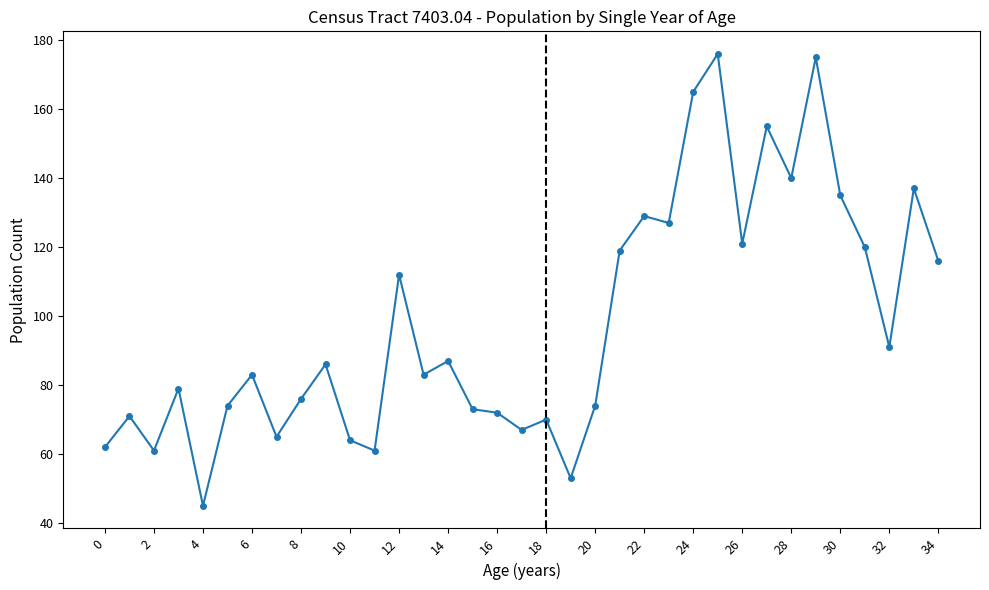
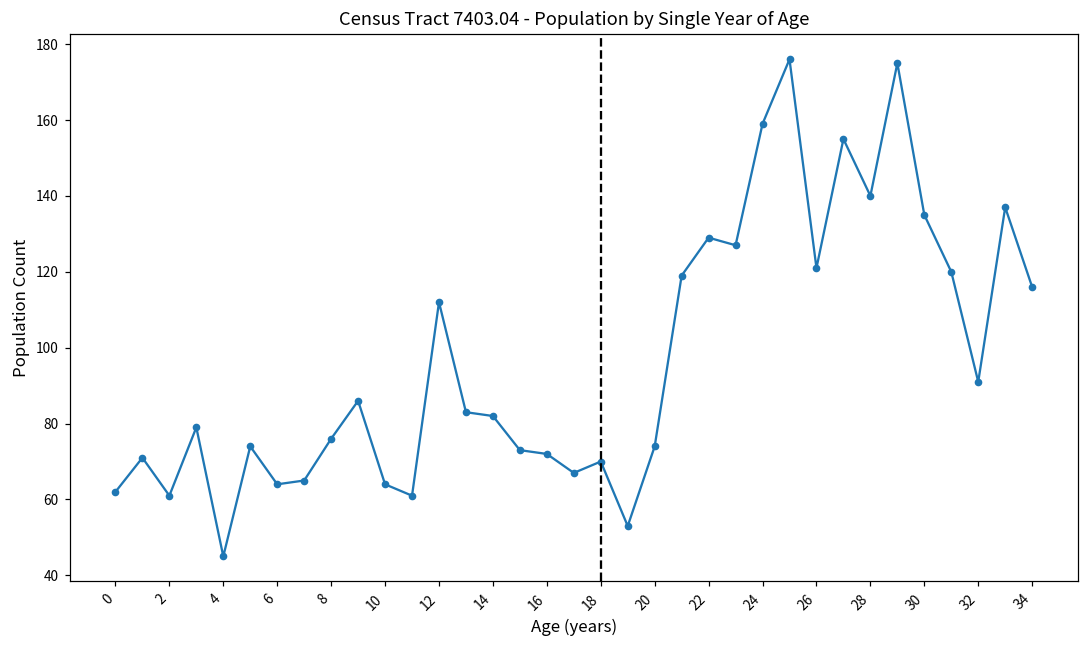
6: 83 -> 64
14: 87 -> 82
24: 165 -> 159
